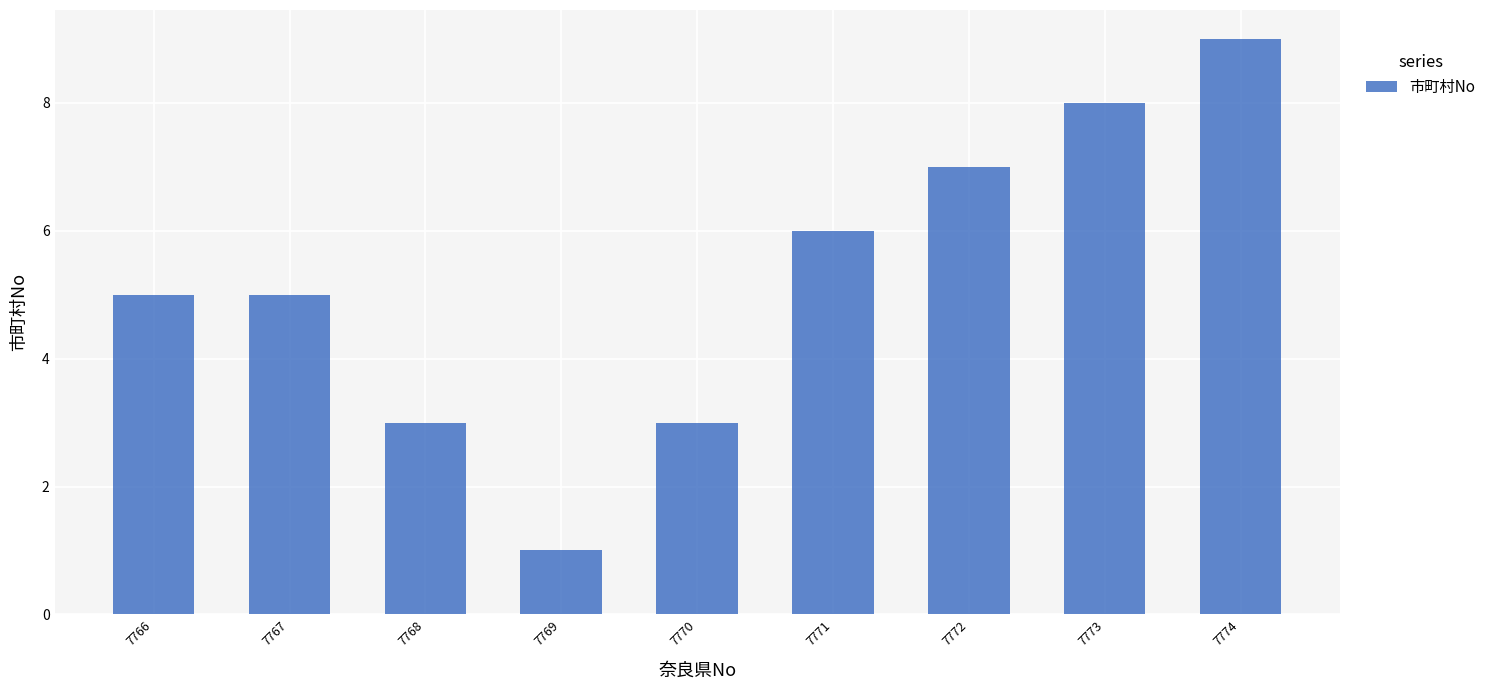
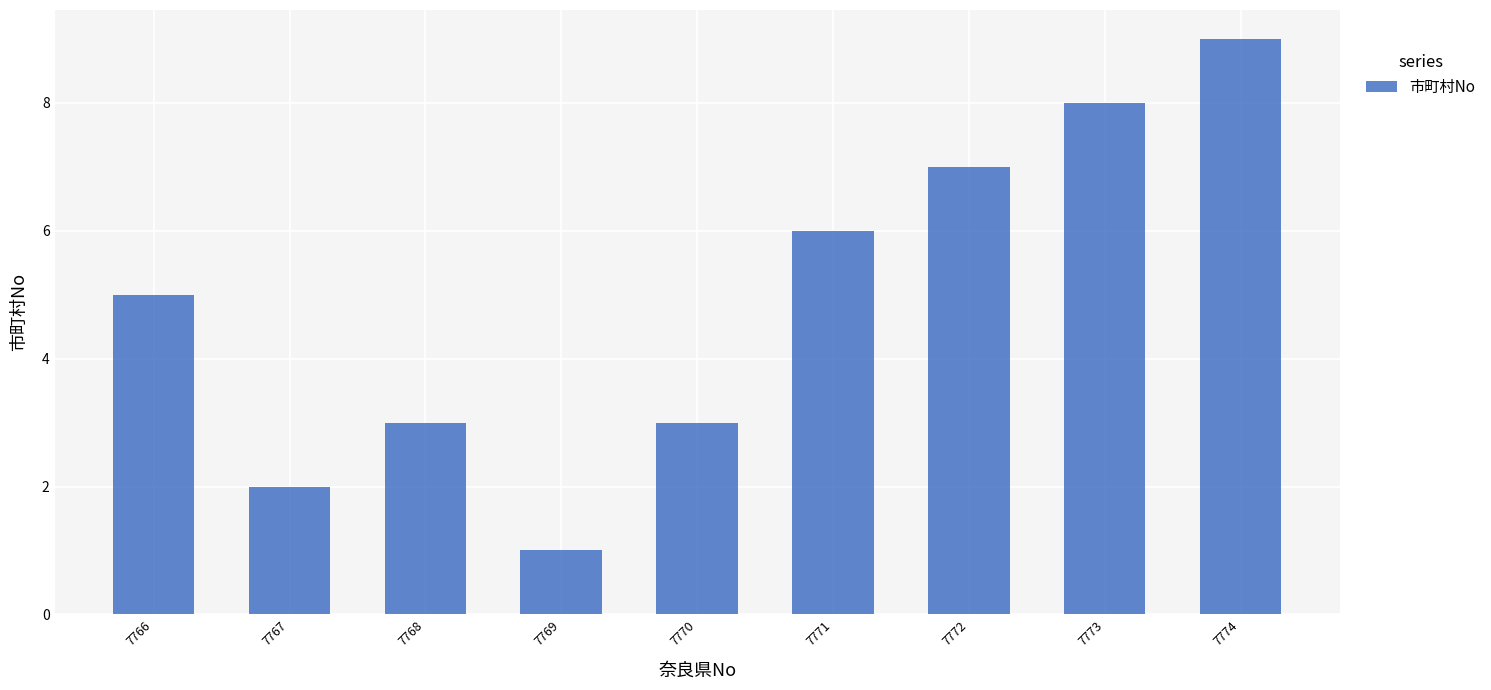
7767: 5 -> 2
